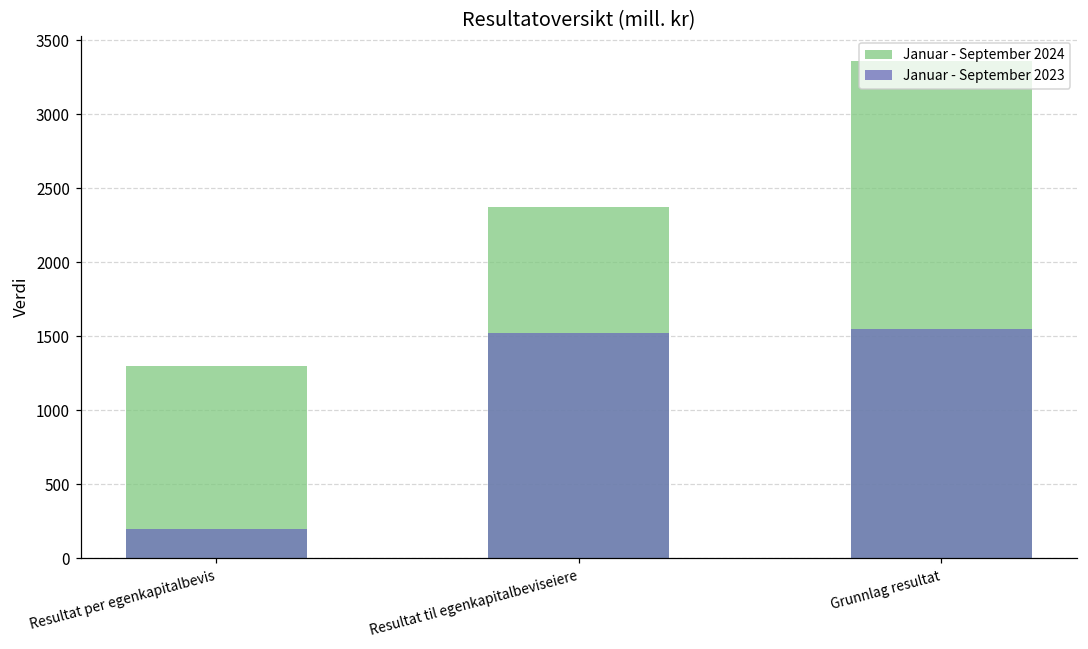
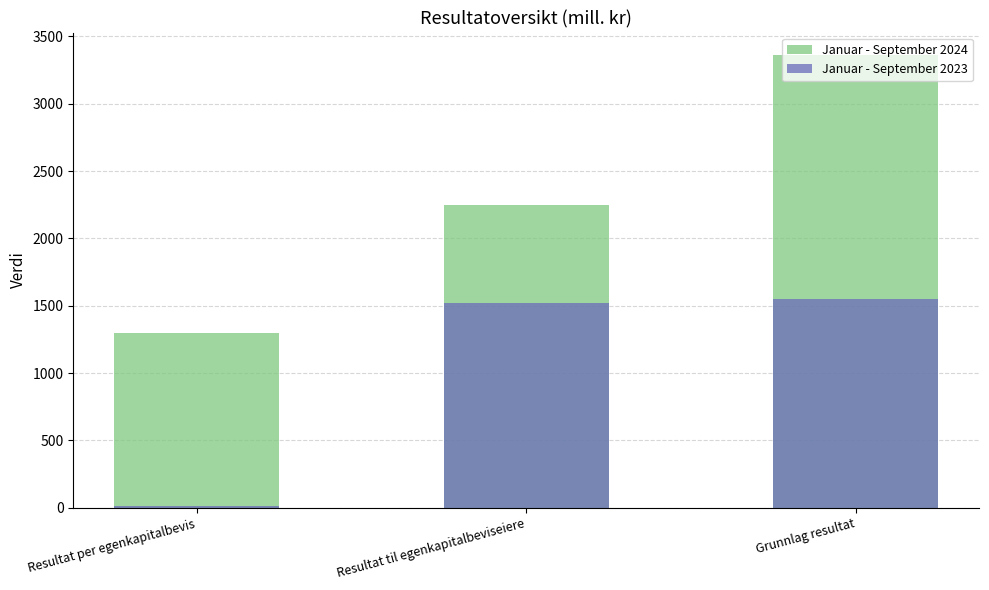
Januar - September 2023, Resultat per egenkapitalbevis: 200 -> 10
Januar - September 2024, Resultat til egenkapitalbeviseiere: 2370 -> 2250
